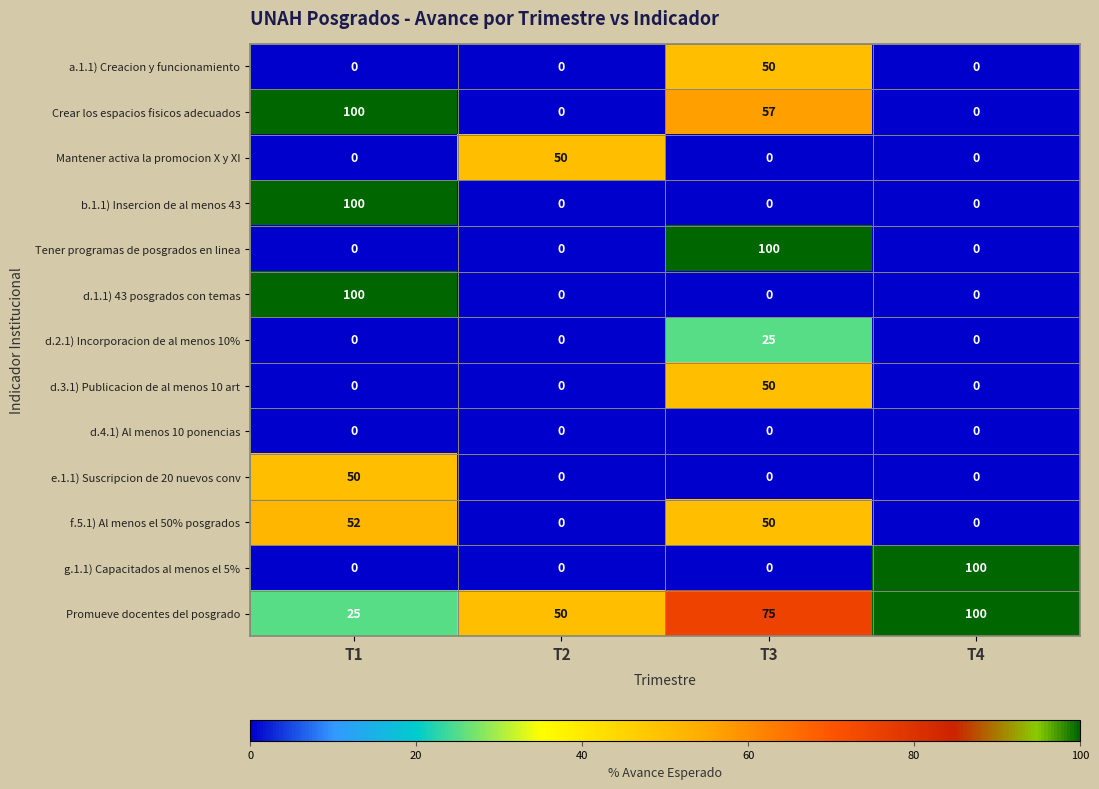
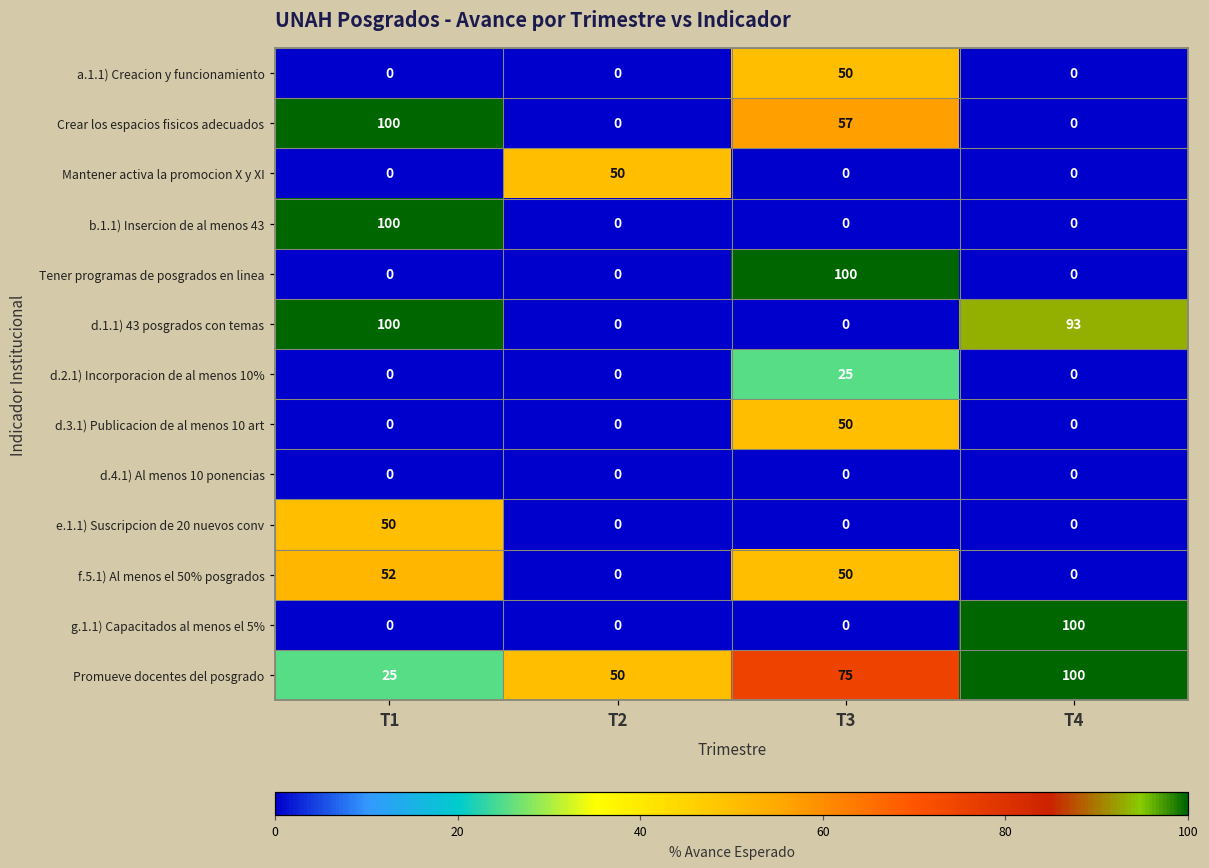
d.1.1) 43 posgrados con temas, T4: 0 -> 93
